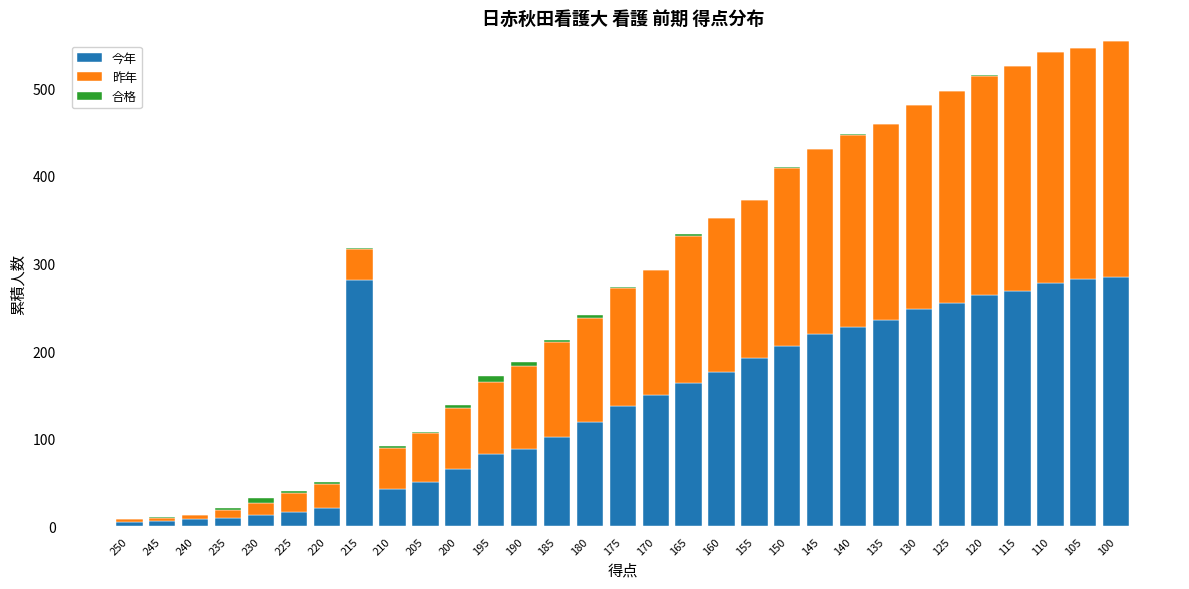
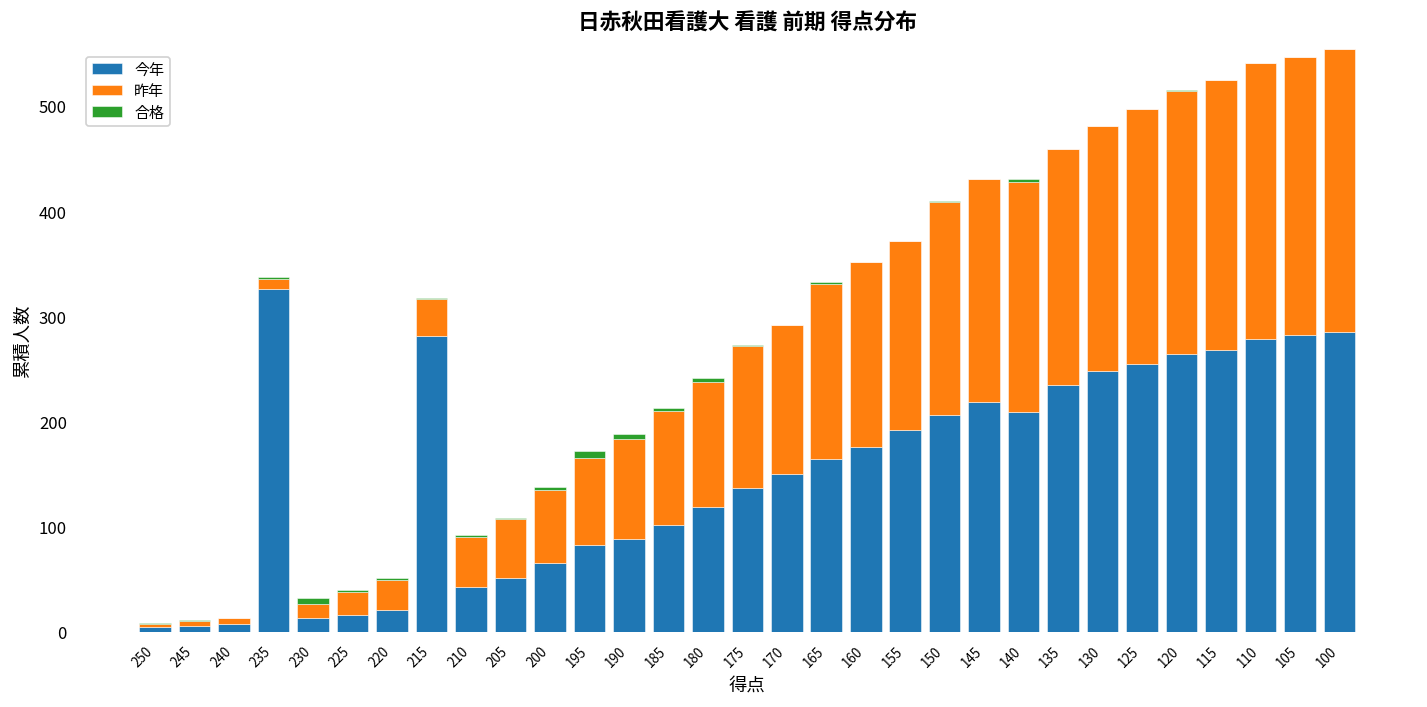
今年, 235: 10 -> 330
今年, 140: 230 -> 210
